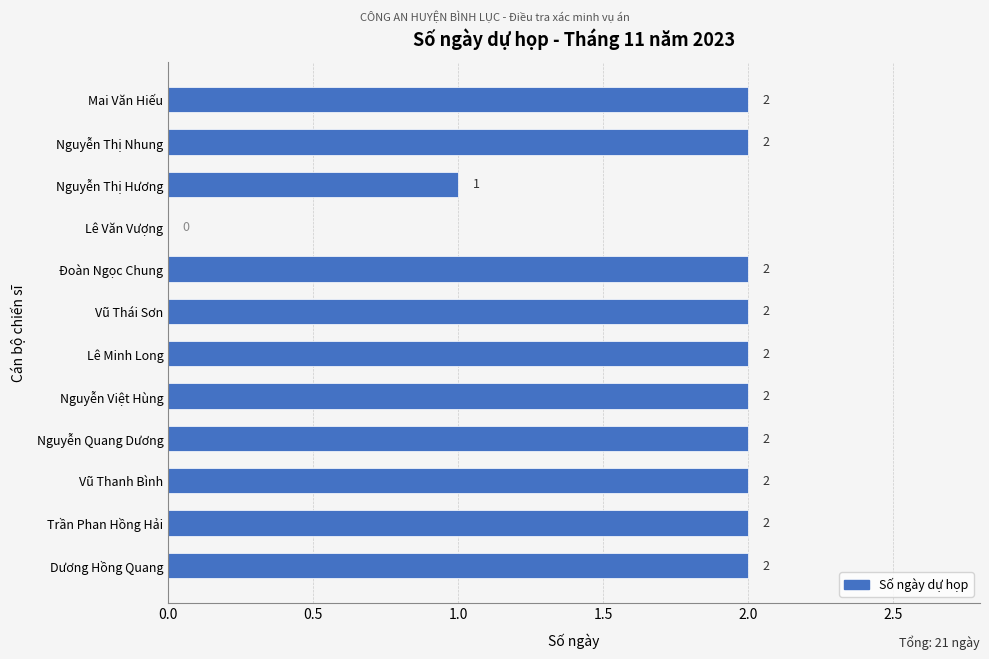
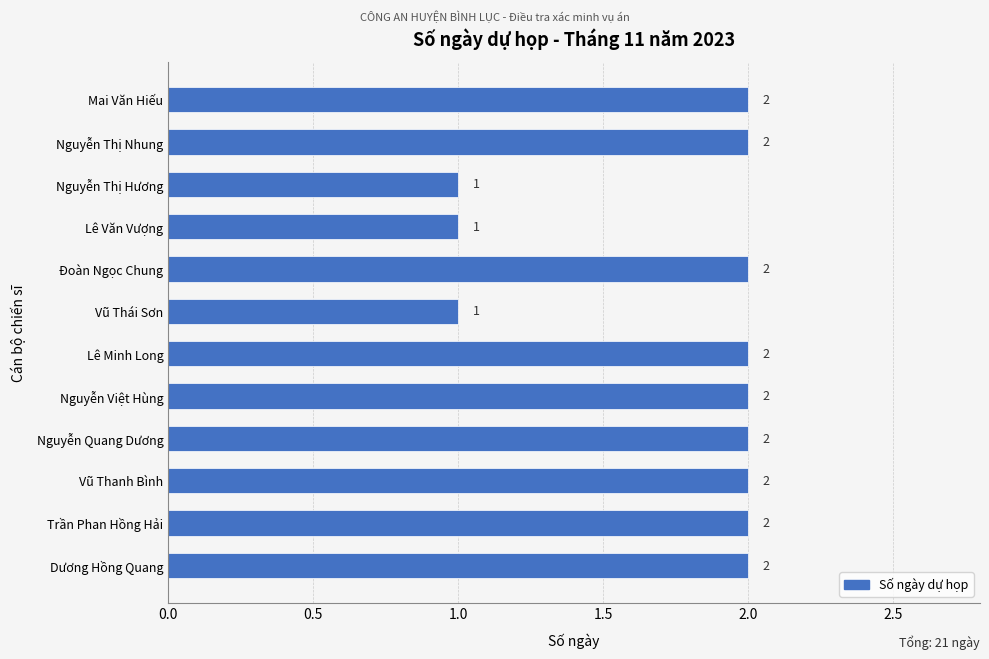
Lê Văn Vượng: 0 -> 1
Vũ Thái Sơn: 2 -> 1
